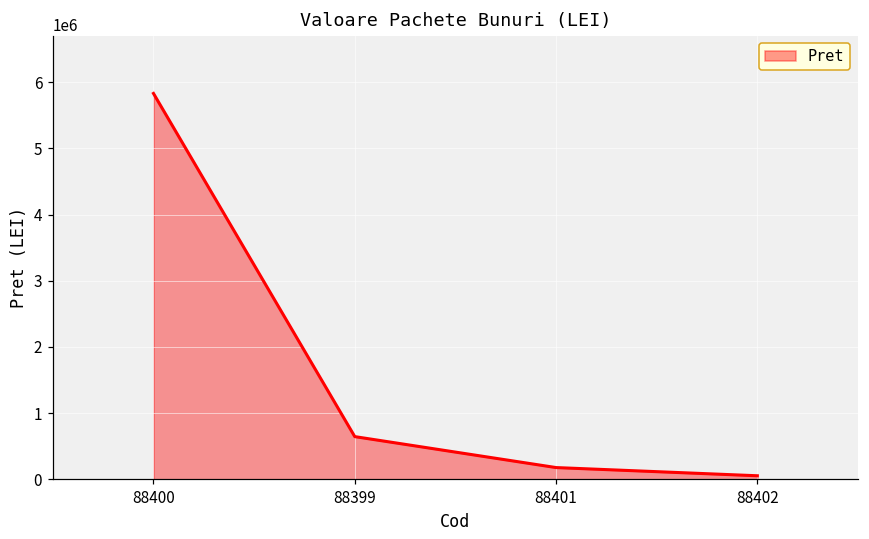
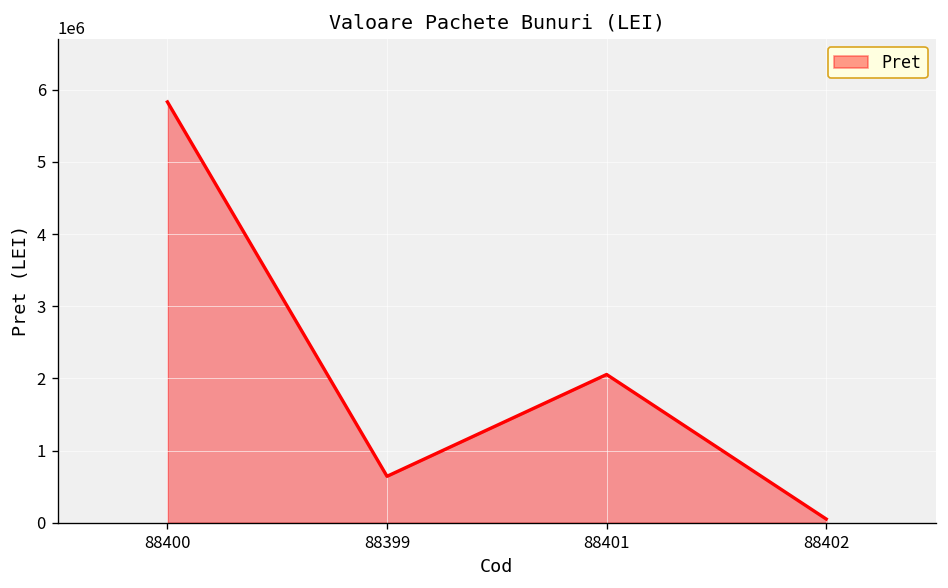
88401: 200000 -> 2100000
